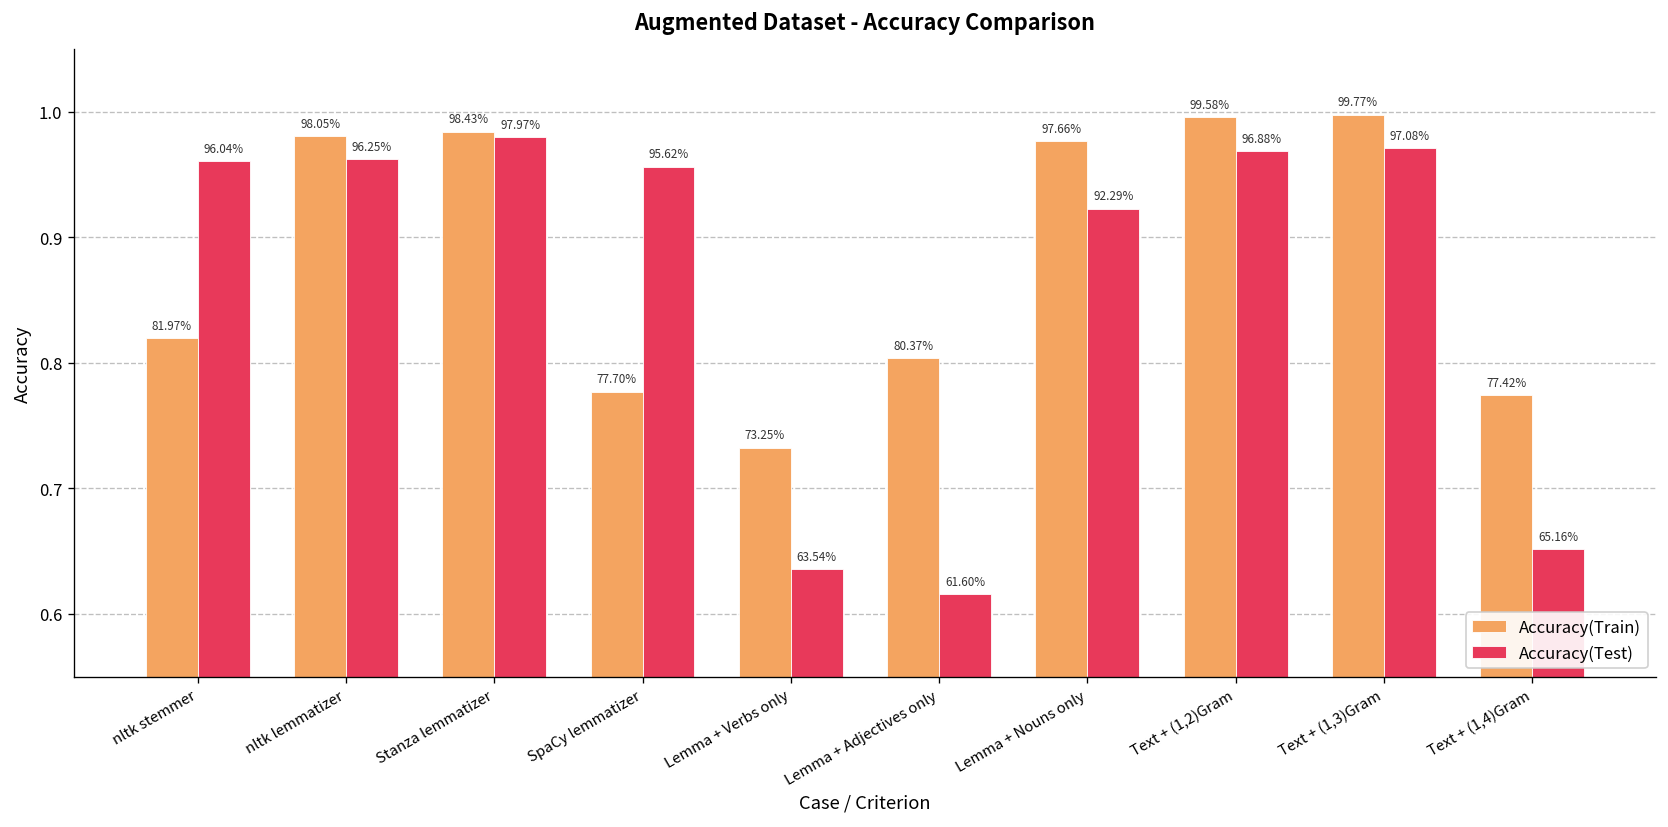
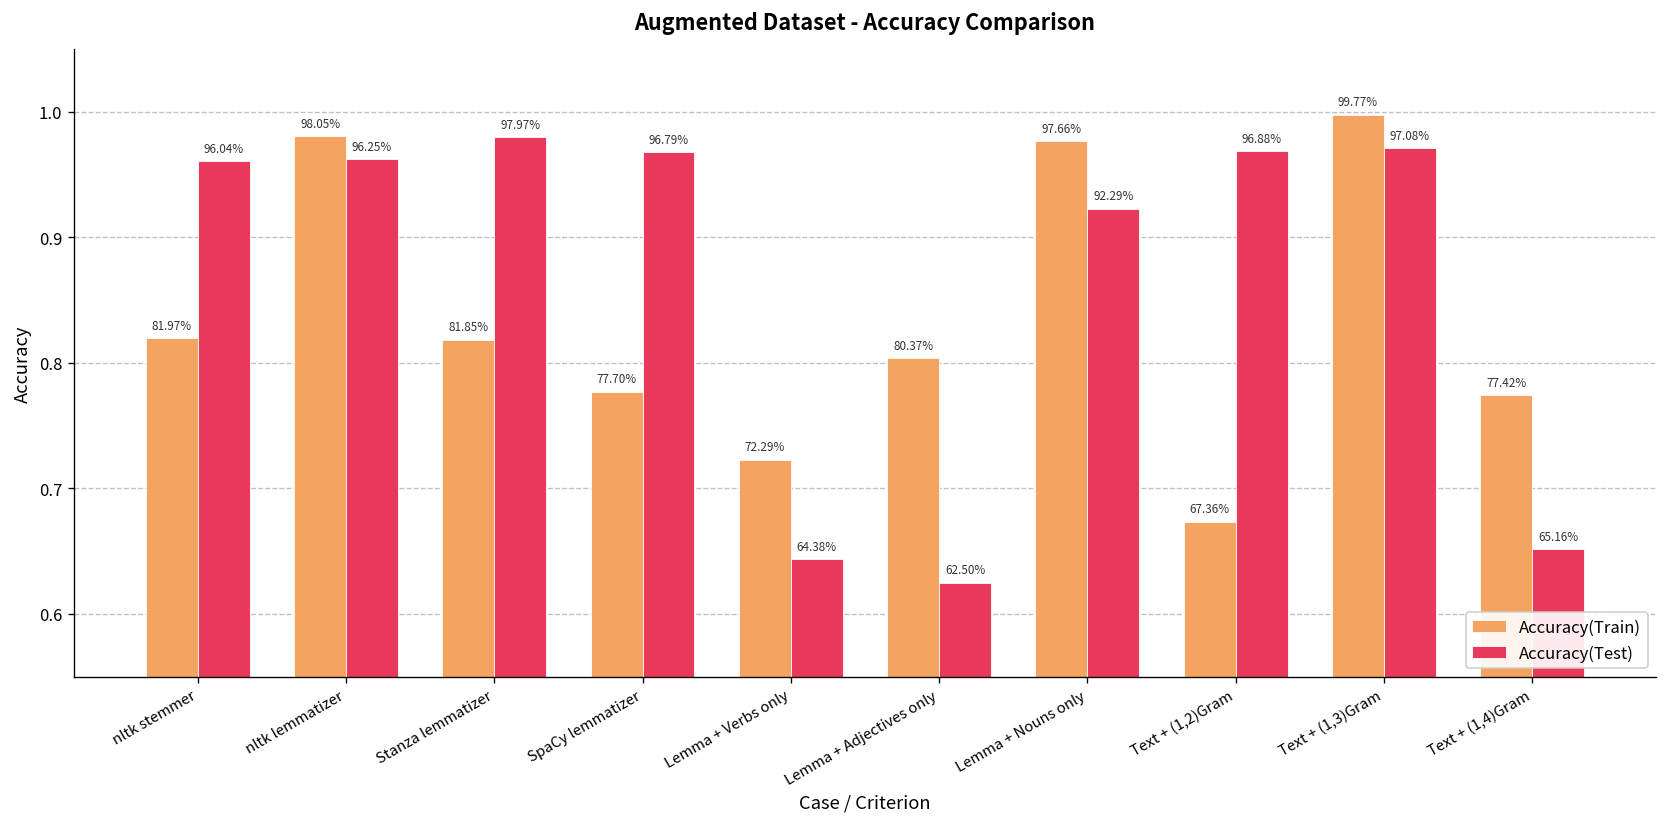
Accuracy(Train), Stanza lemmatizer: 98.43% -> 81.85%
Accuracy(Test), SpaCy lemmatizer: 95.62% -> 96.79%
Accuracy(Train), Lemma + Verbs only: 73.25% -> 72.29%
Accuracy(Test), Lemma + Verbs only: 63.54% -> 64.38%
Accuracy(Test), Lemma + Adjectives only: 61.60% -> 62.50%
Accuracy(Train), Text + (1,2)Gram: 99.58% -> 67.36%
